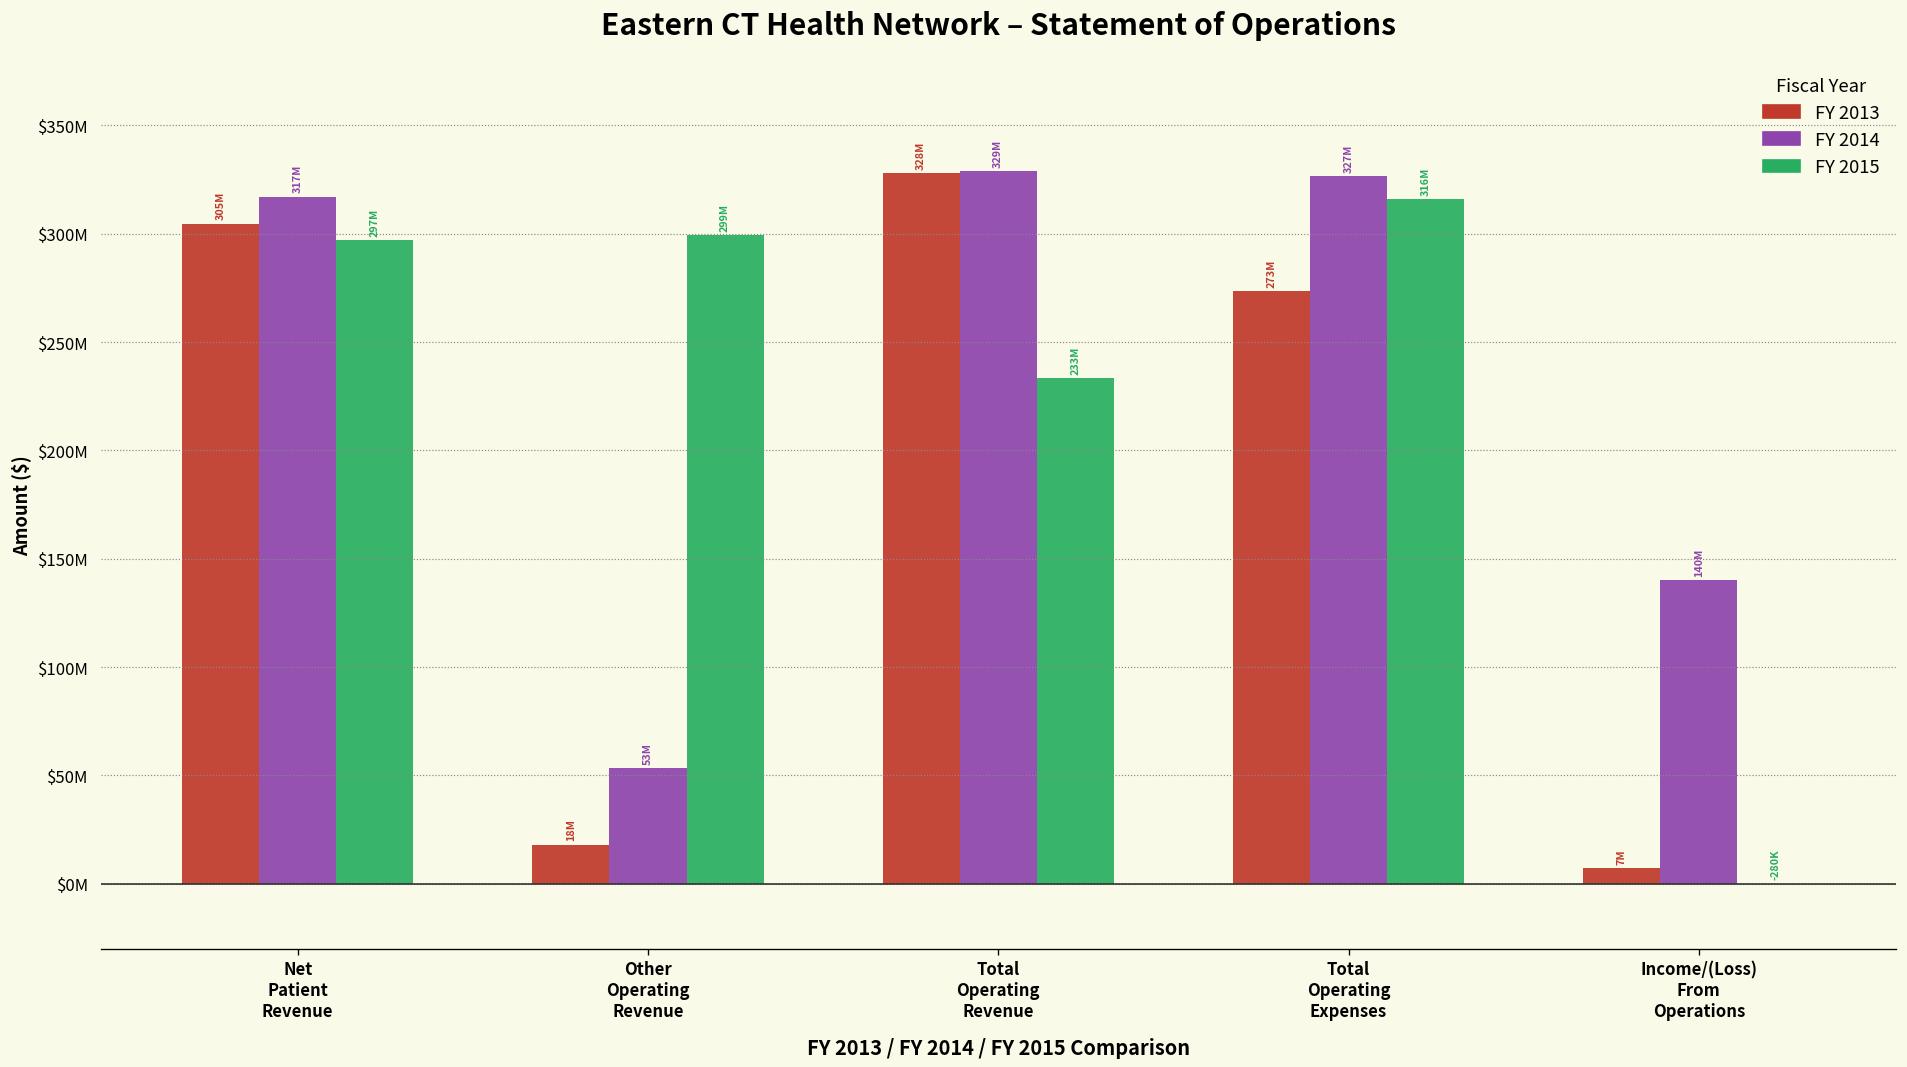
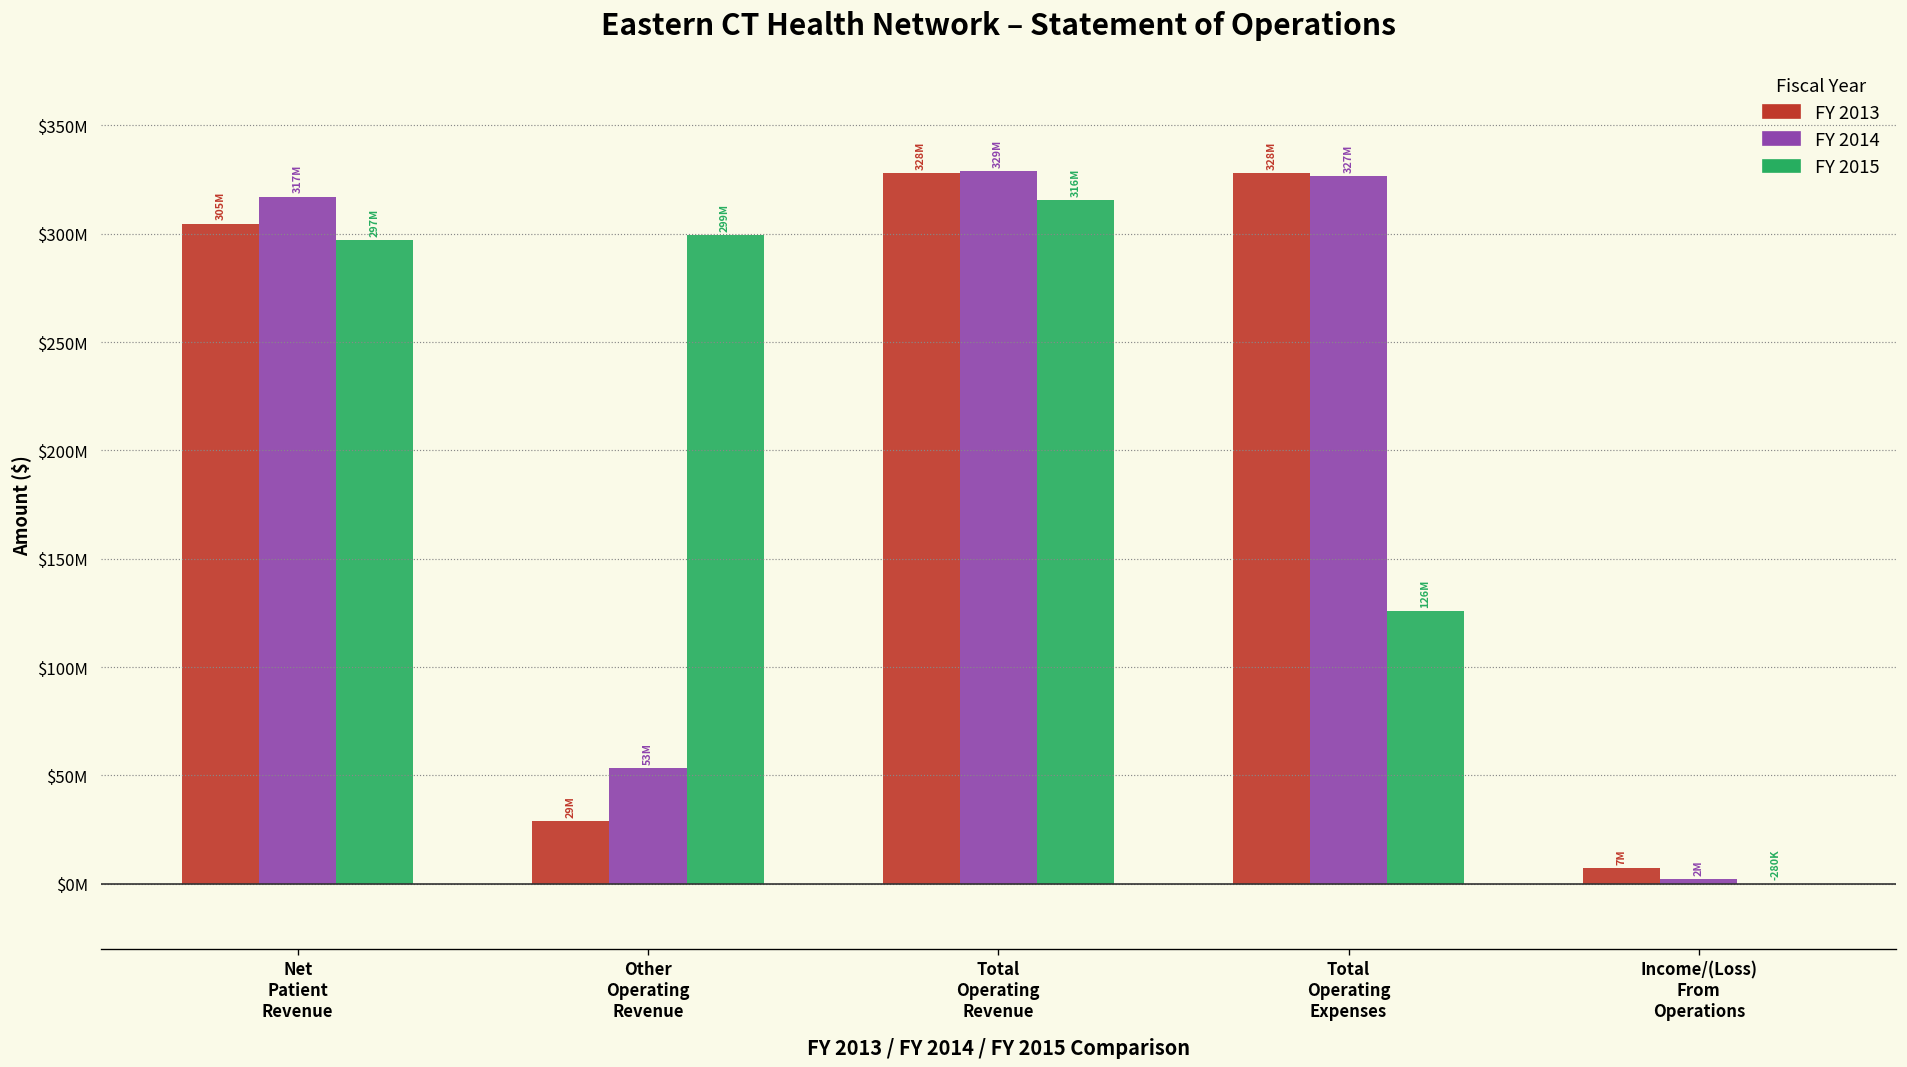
FY 2013, Other Operating Revenue: 18M -> 29M
FY 2015, Total Operating Revenue: 233M -> 316M
FY 2013, Total Operating Expenses: 273M -> 328M
FY 2015, Total Operating Expenses: 316M -> 126M
FY 2014, Income/(Loss) From Operations: 140M -> 2M
